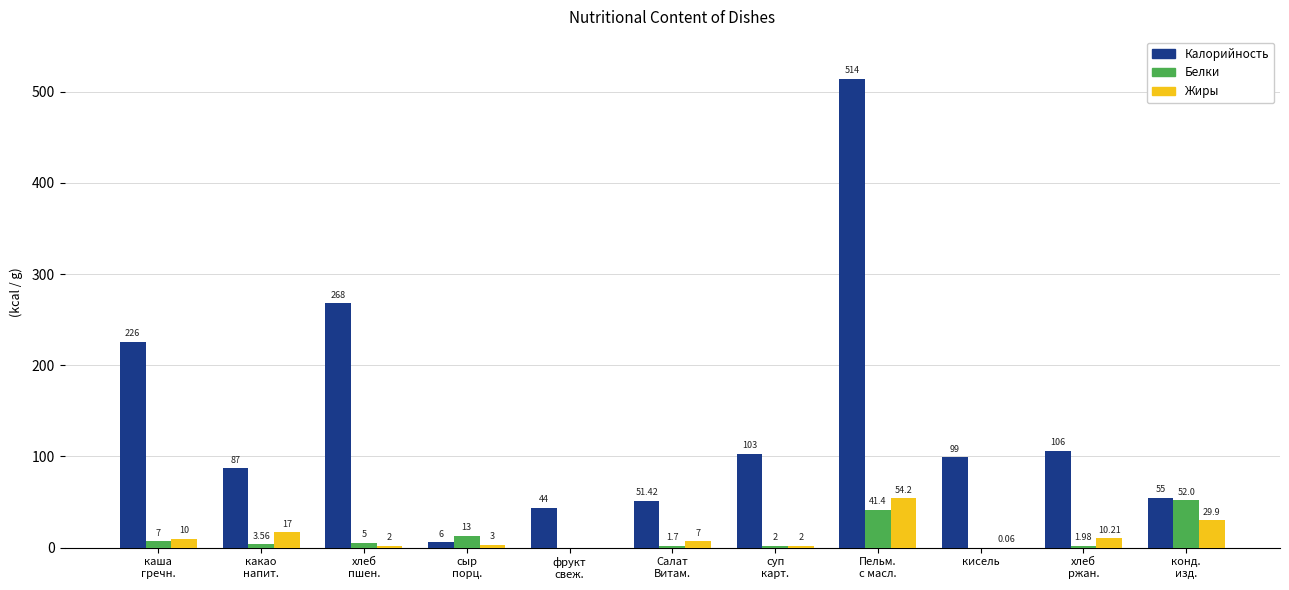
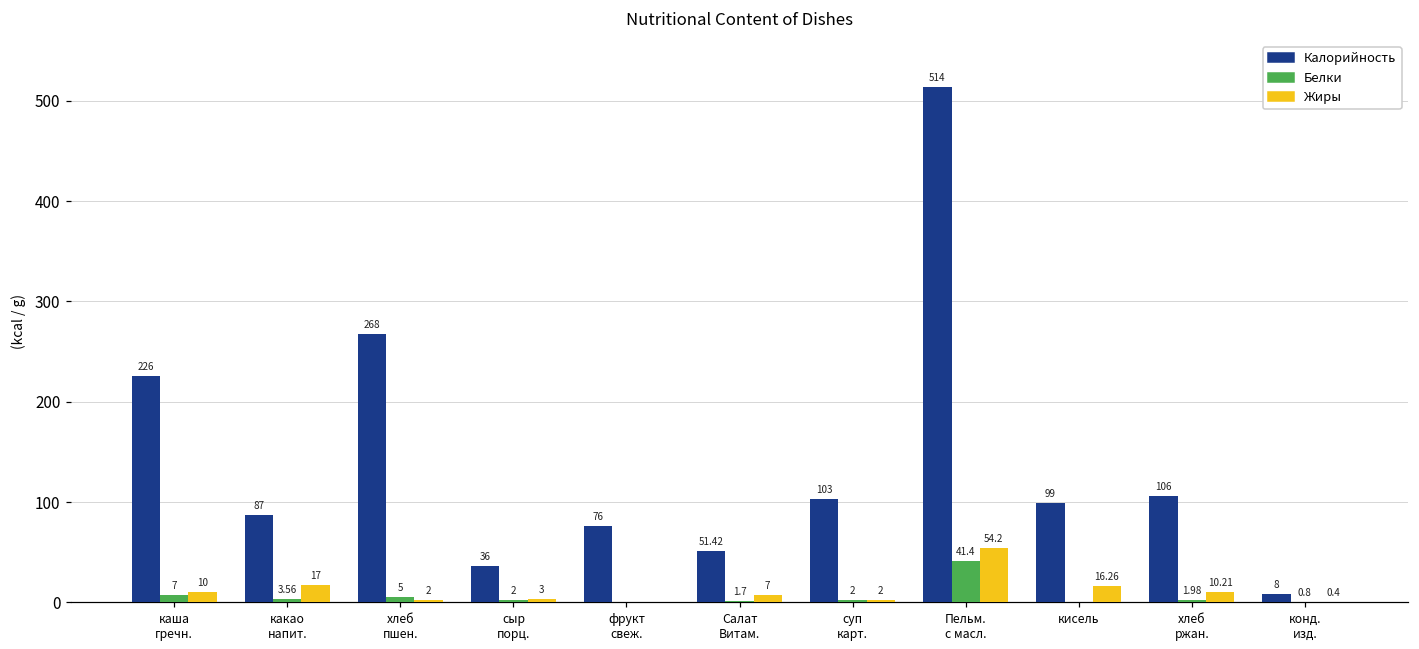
Калорийность, сыр порц.: 6 -> 36
Белки, сыр порц.: 13 -> 2
Калорийность, фрукт свеж.: 44 -> 76
Жиры, кисель: 0.06 -> 16.26
Калорийность, конд. изд.: 55 -> 8
Белки, конд. изд.: 52.0 -> 0.8
Жиры, конд. изд.: 29.9 -> 0.4
